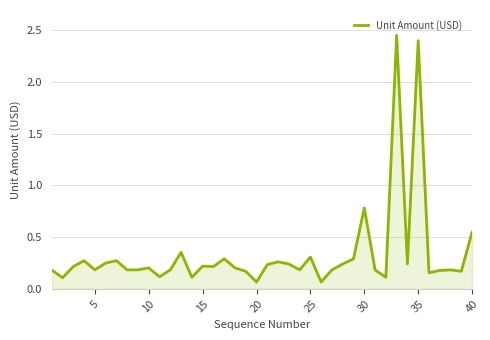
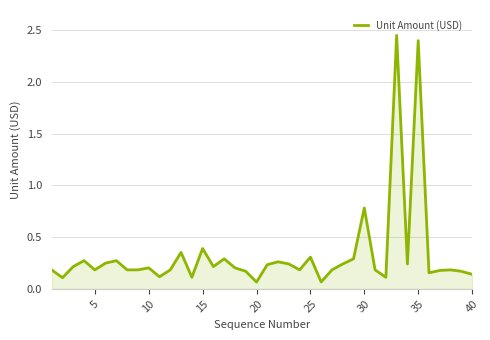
15: 0.22 -> 0.39
40: 0.55 -> 0.14
